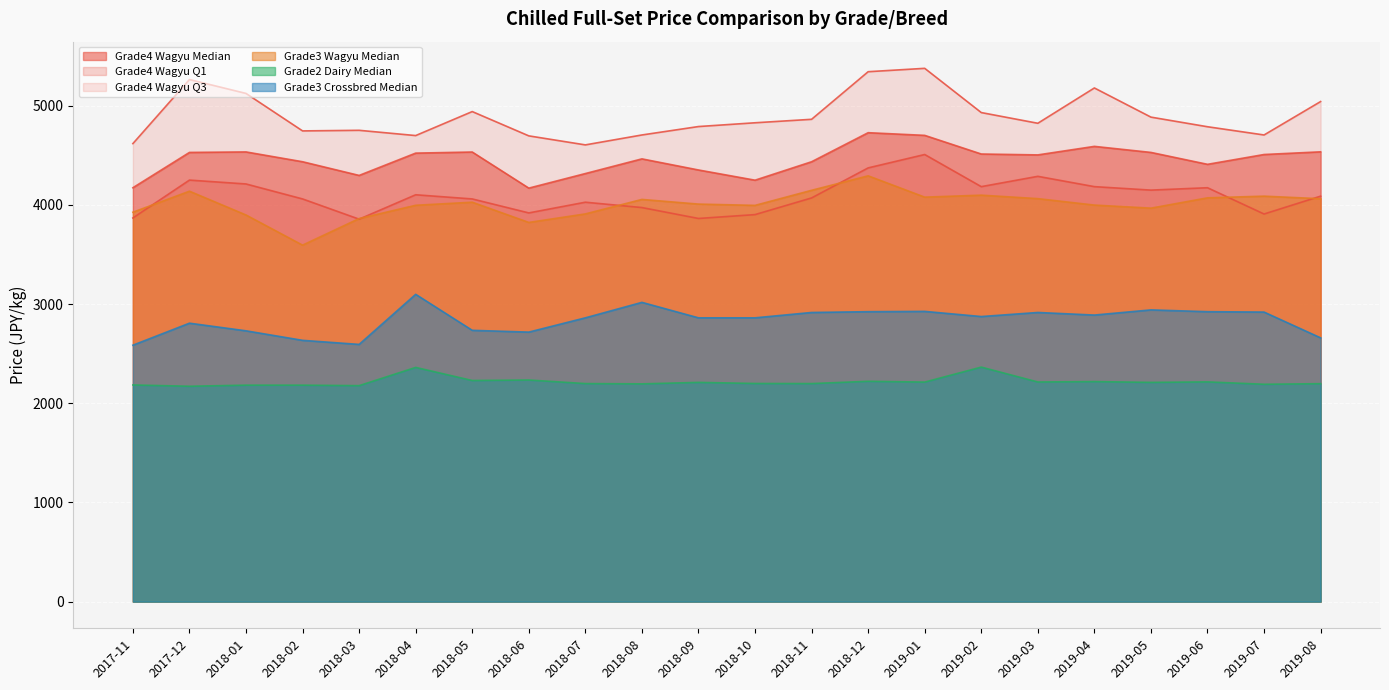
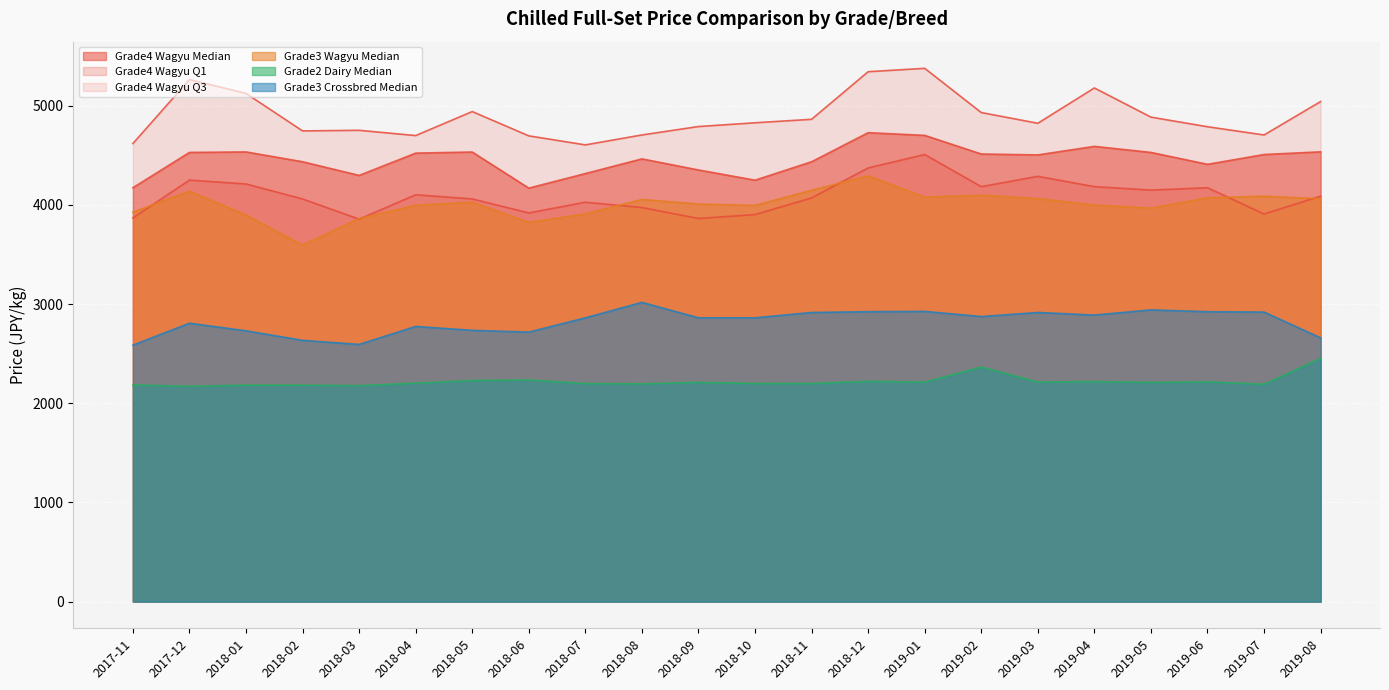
Grade2 Dairy Median, 2018-04: 2400 -> 2200
Grade3 Crossbred Median, 2018-04: 3100 -> 2800
Grade2 Dairy Median, 2019-08: 2200 -> 2500
